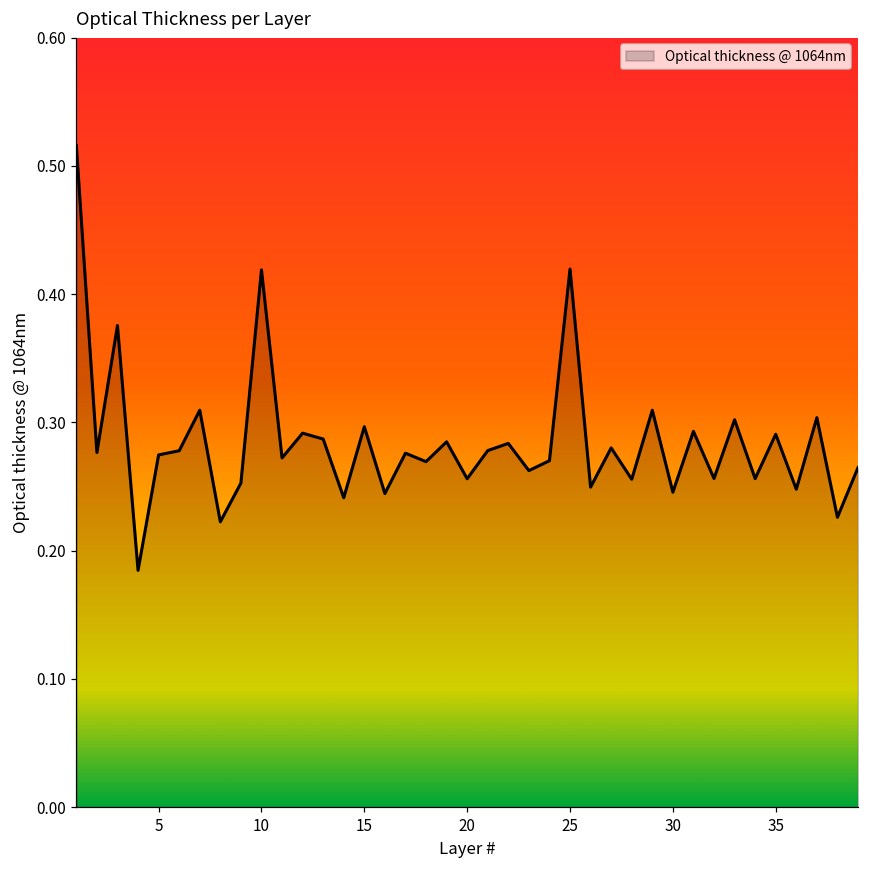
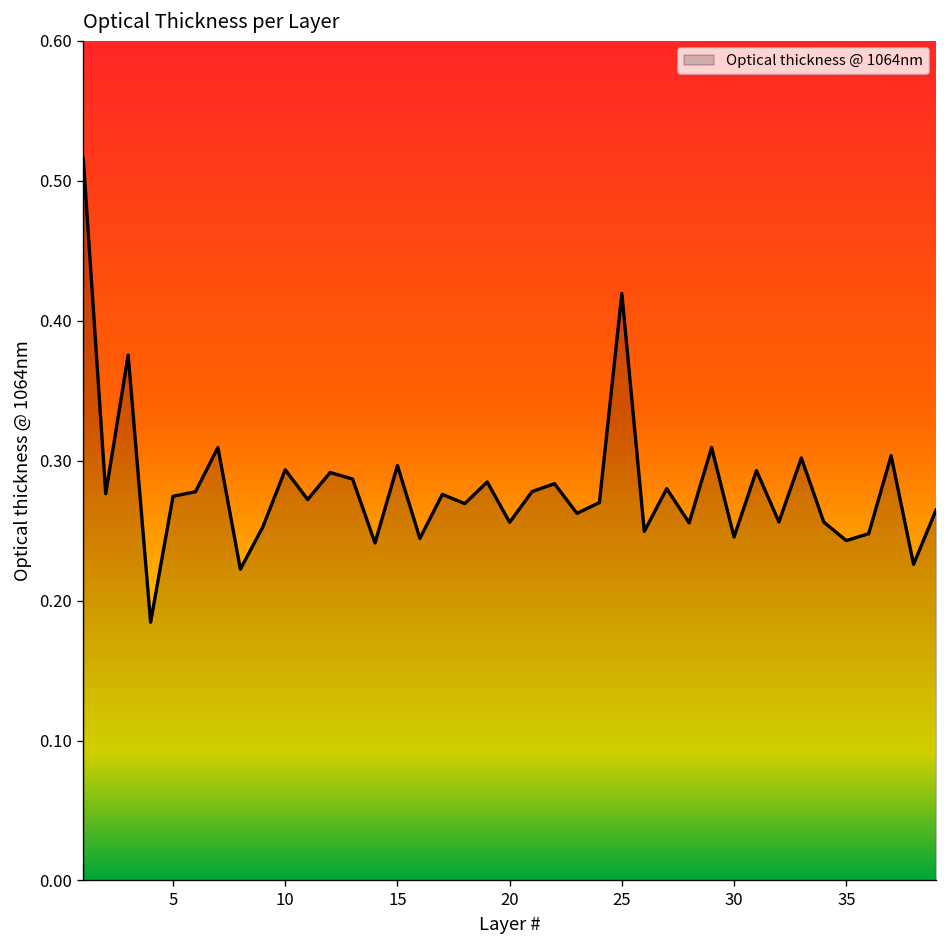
10: 0.419 -> 0.294
35: 0.291 -> 0.243
